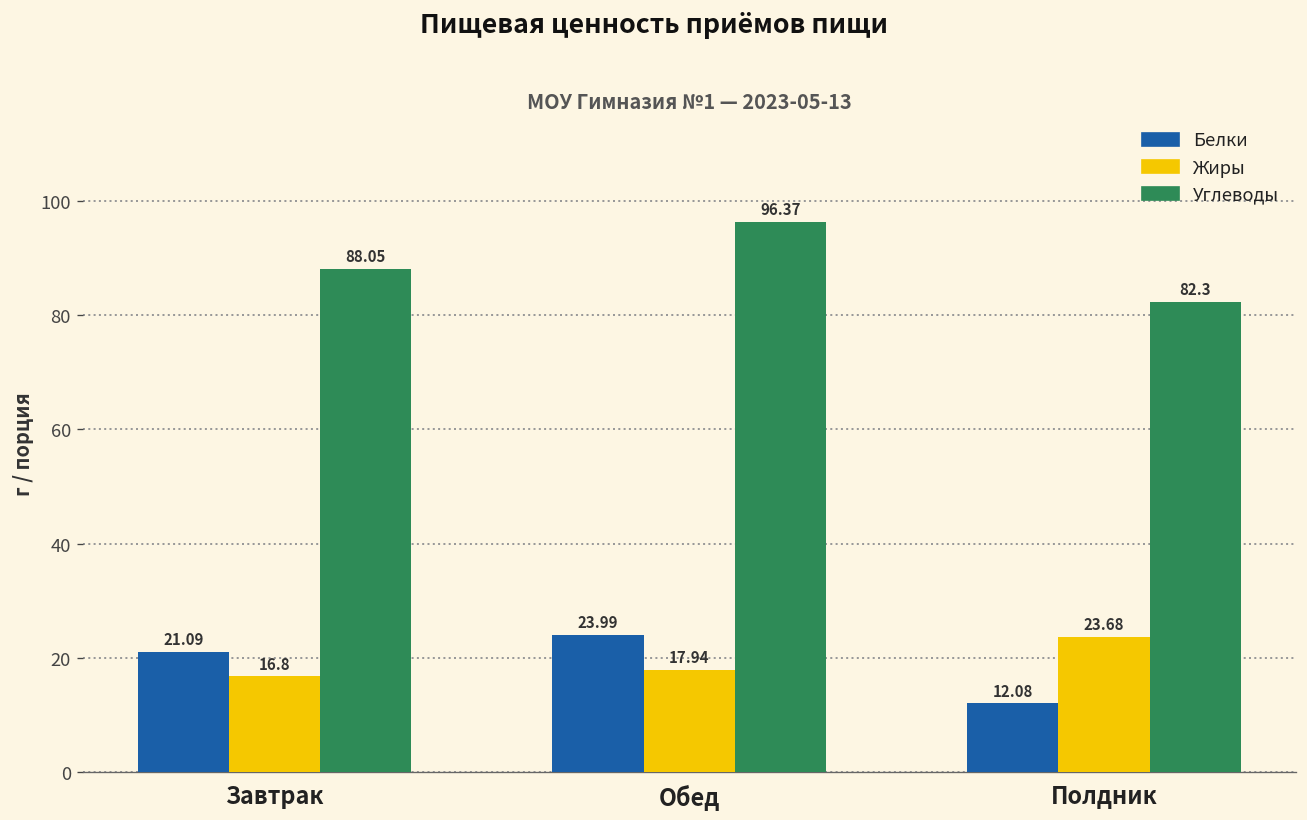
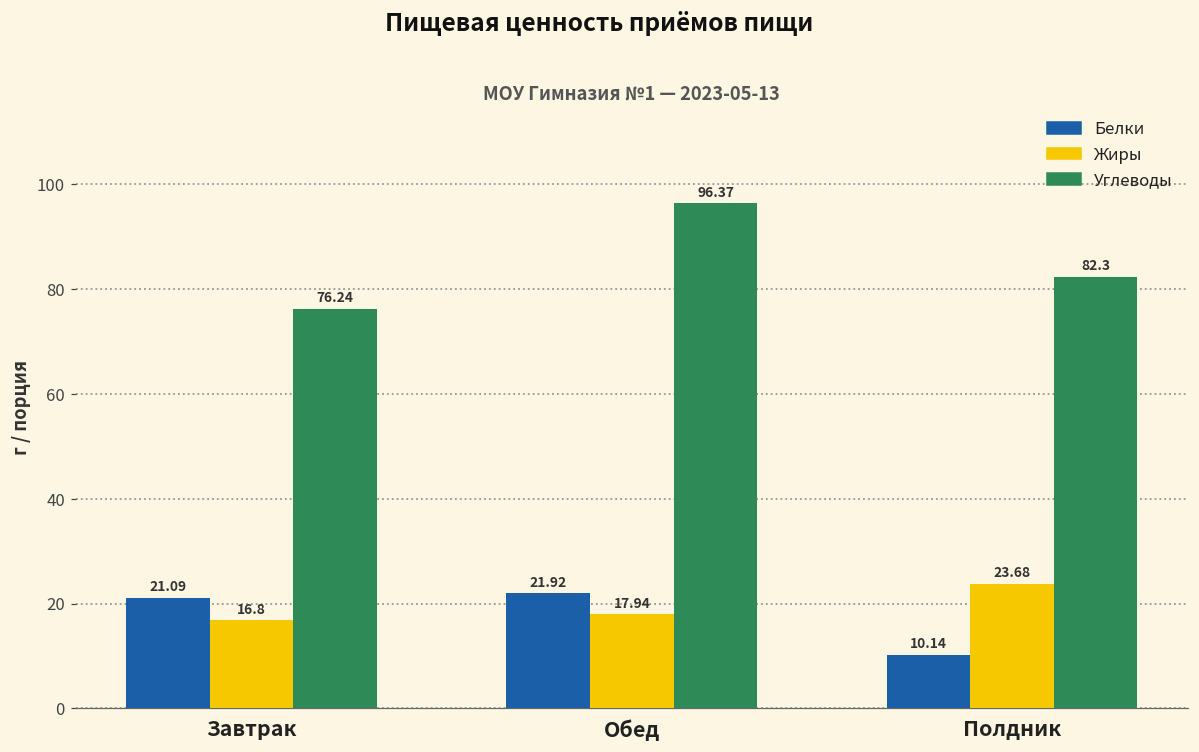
Углеводы, Завтрак: 88.05 -> 76.24
Белки, Обед: 23.99 -> 21.92
Белки, Полдник: 12.08 -> 10.14
